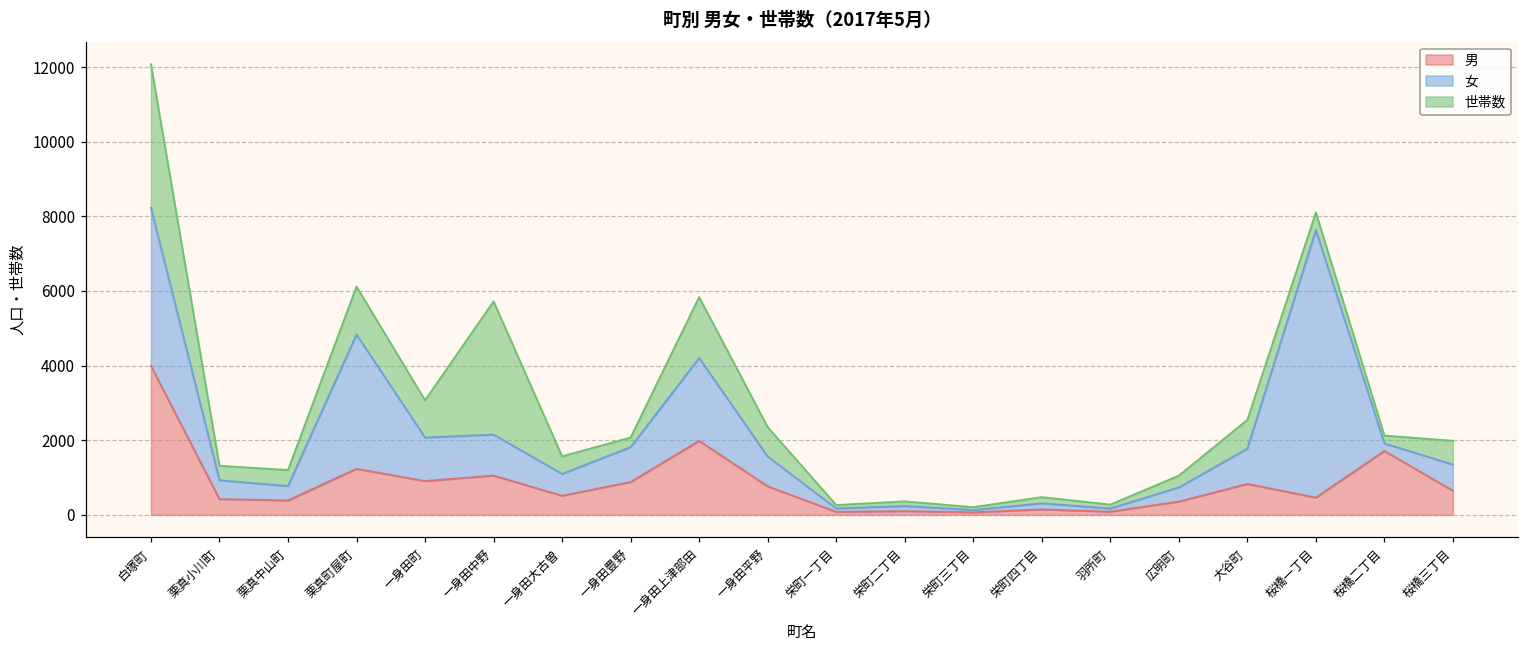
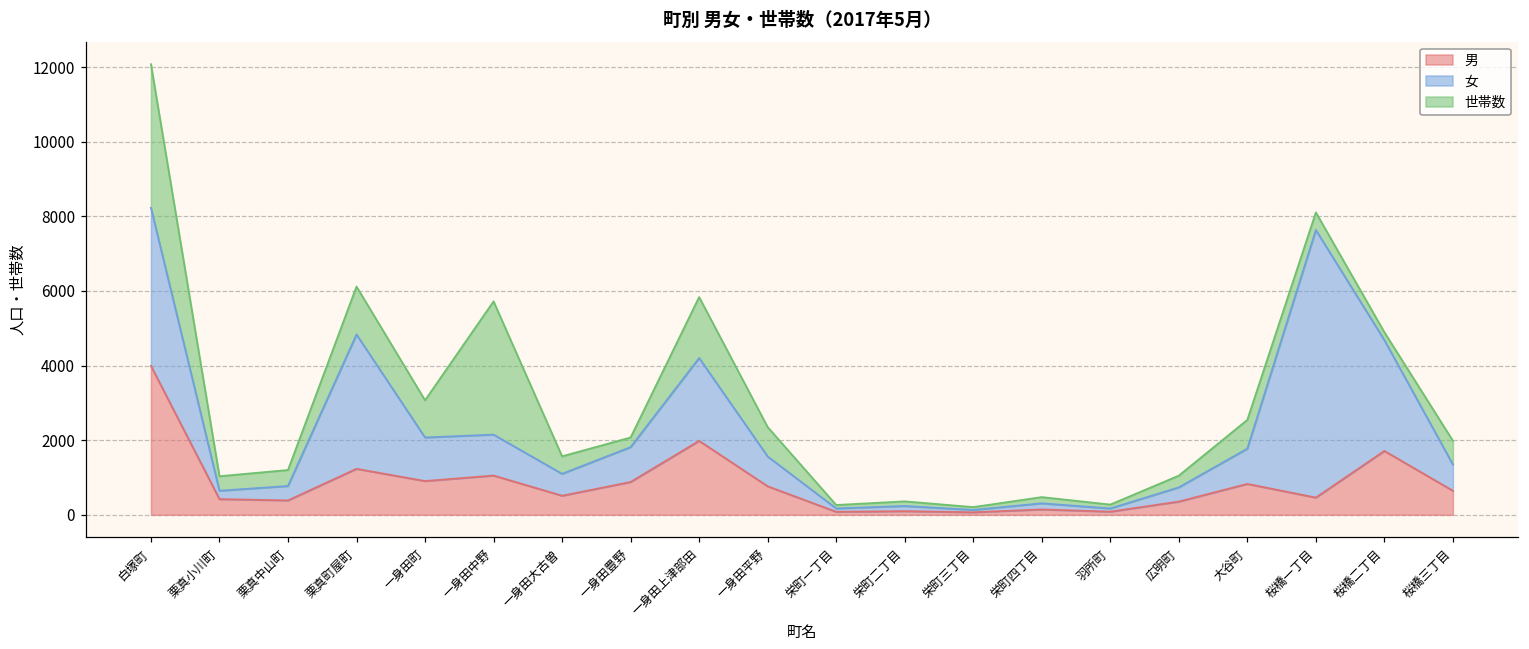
女, 栗真小川町: 500 -> 200
女, 桜橋二丁目: 200 -> 3000
